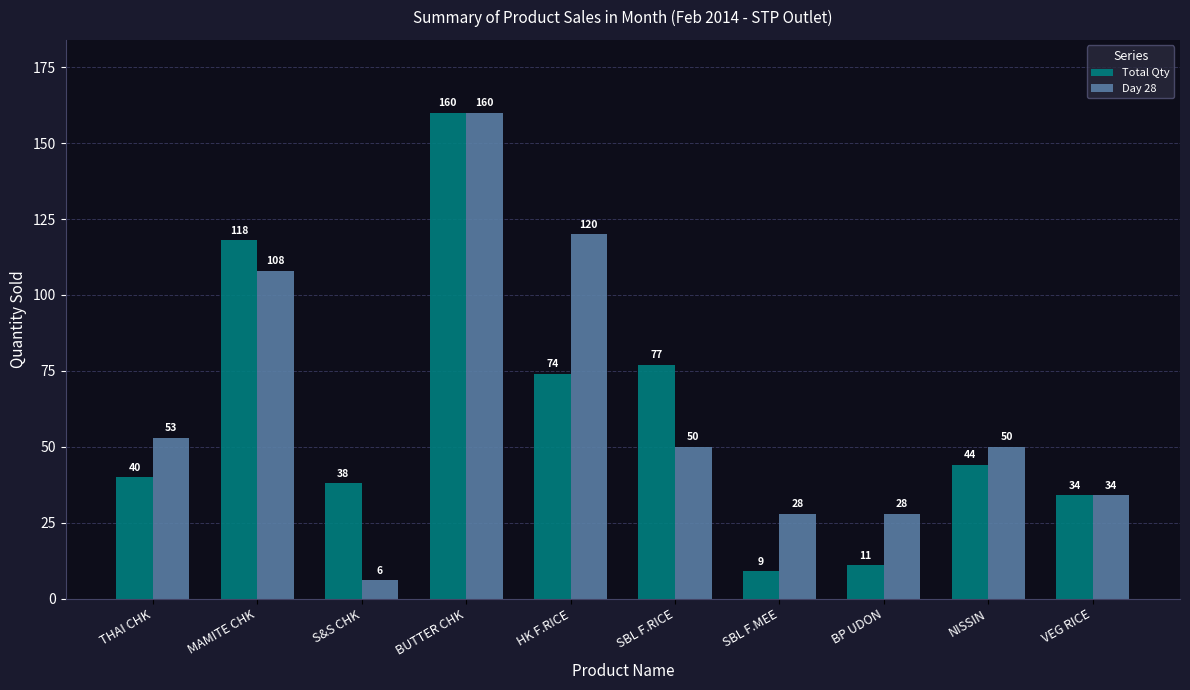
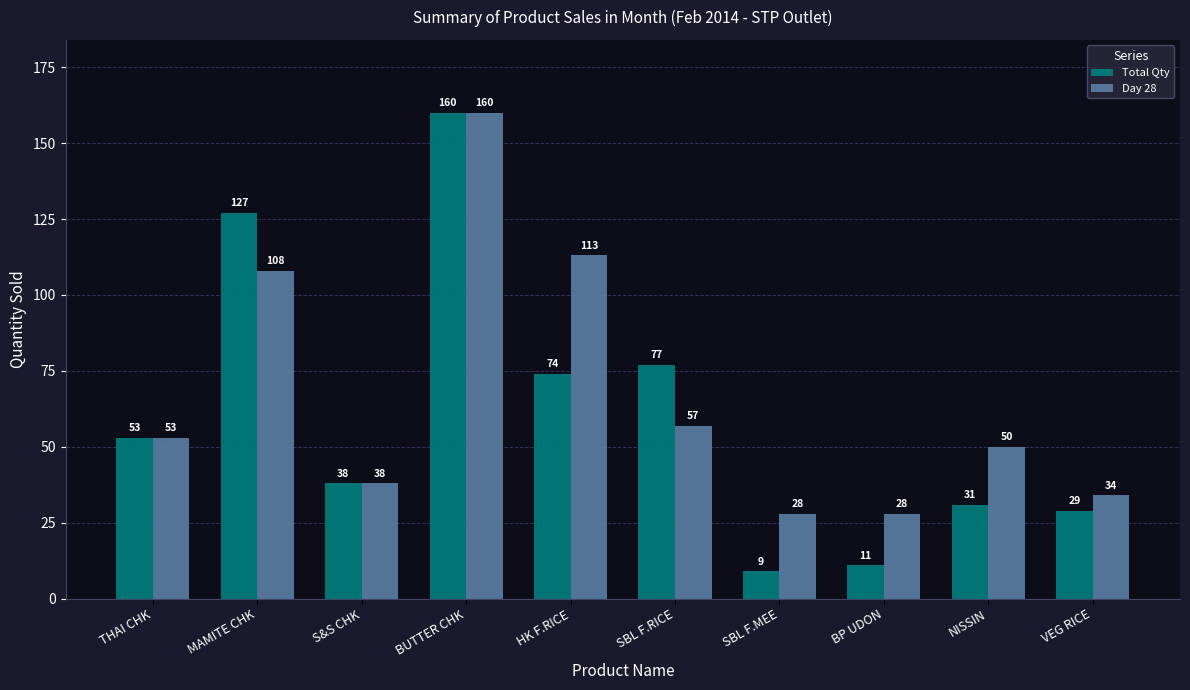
Total Qty, THAI CHK: 40 -> 53
Total Qty, MAMITE CHK: 118 -> 127
Day 28, S&S CHK: 6 -> 38
Day 28, HK F.RICE: 120 -> 113
Day 28, SBL F.RICE: 50 -> 57
Total Qty, NISSIN: 44 -> 31
Total Qty, VEG RICE: 34 -> 29
